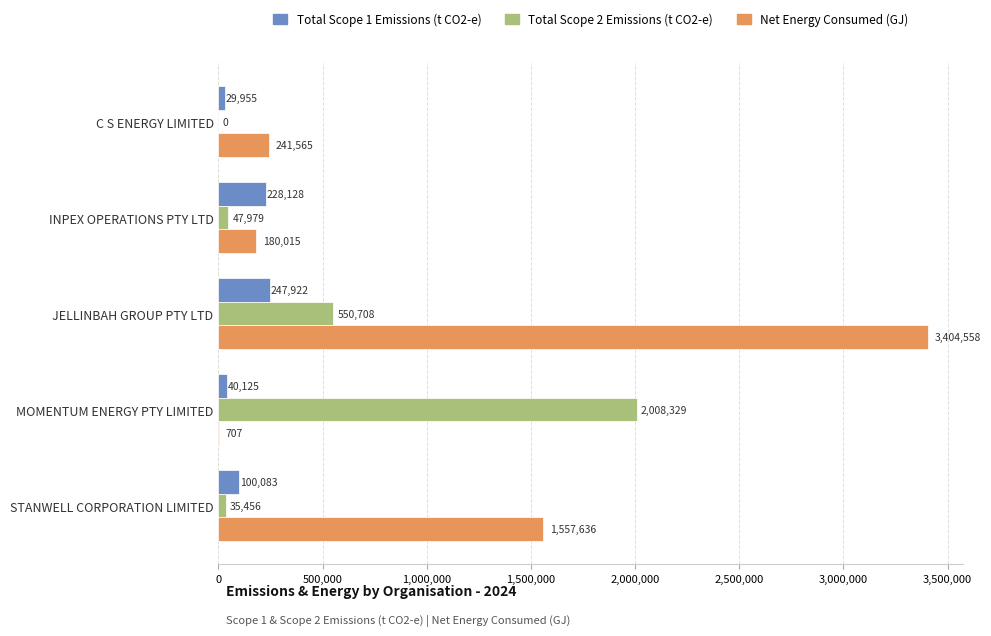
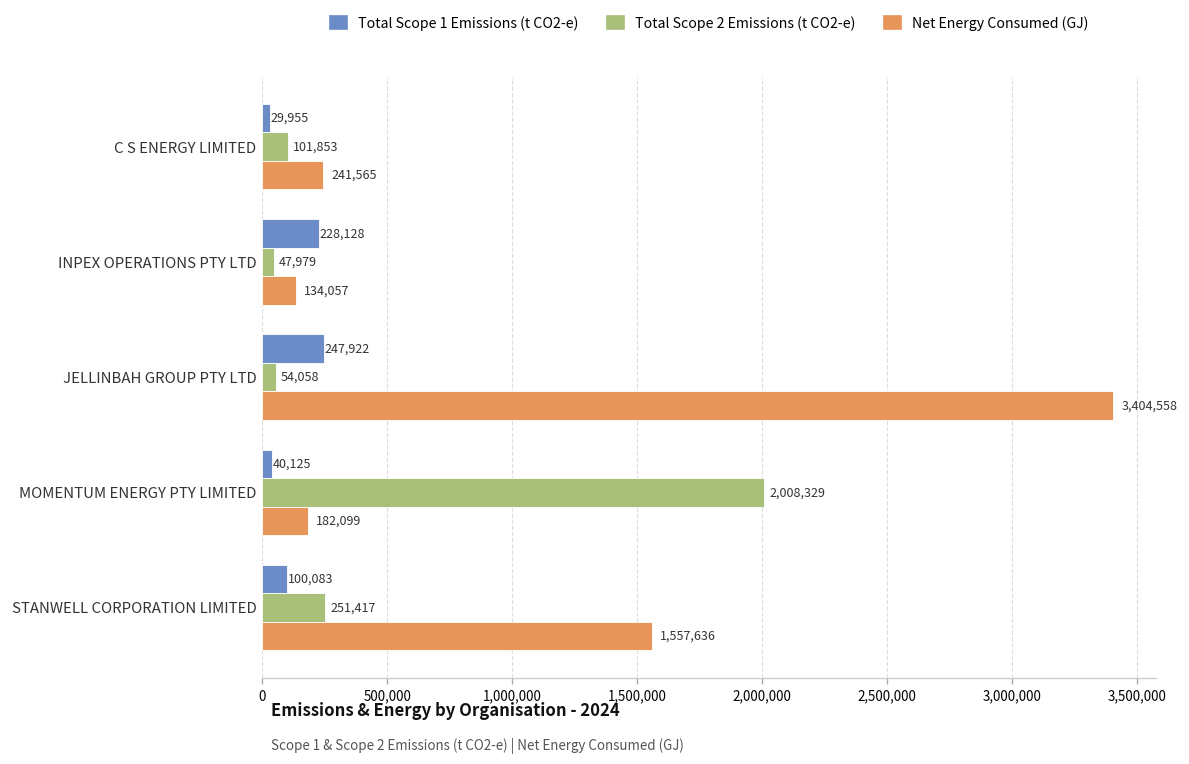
Total Scope 2 Emissions (t CO2-e), C S ENERGY LIMITED: 0 -> 101,853
Net Energy Consumed (GJ), INPEX OPERATIONS PTY LTD: 180,015 -> 134,057
Total Scope 2 Emissions (t CO2-e), JELLINBAH GROUP PTY LTD: 550,708 -> 54,058
Net Energy Consumed (GJ), MOMENTUM ENERGY PTY LIMITED: 707 -> 182,099
Total Scope 2 Emissions (t CO2-e), STANWELL CORPORATION LIMITED: 35,456 -> 251,417
